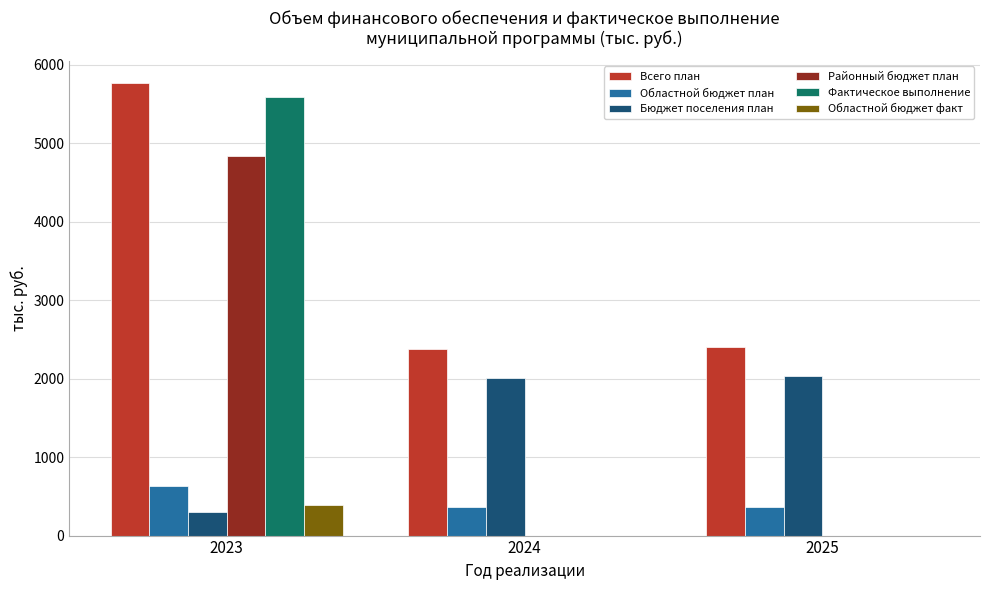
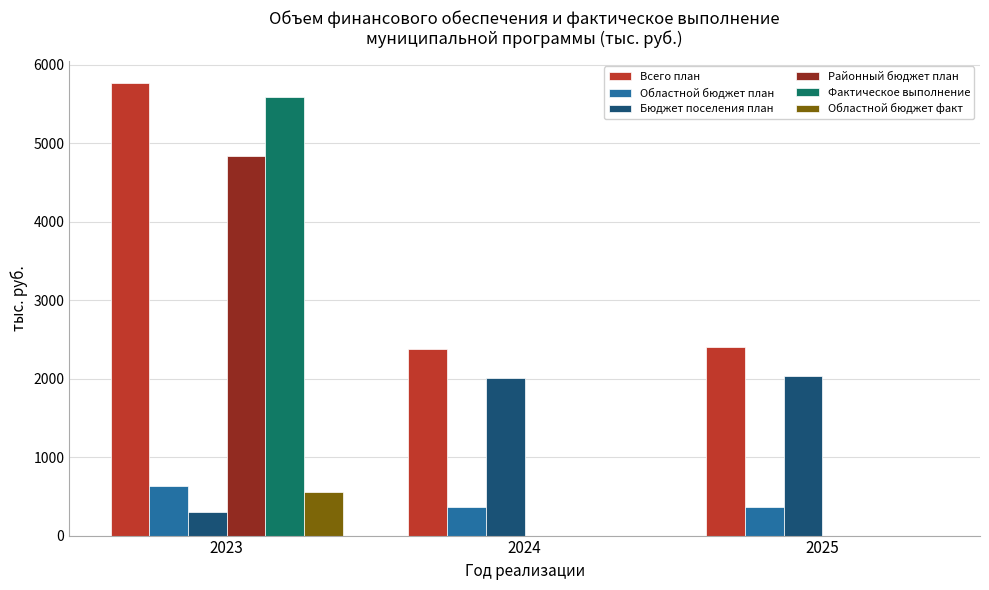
Областной бюджет факт, 2023: 400 -> 500
